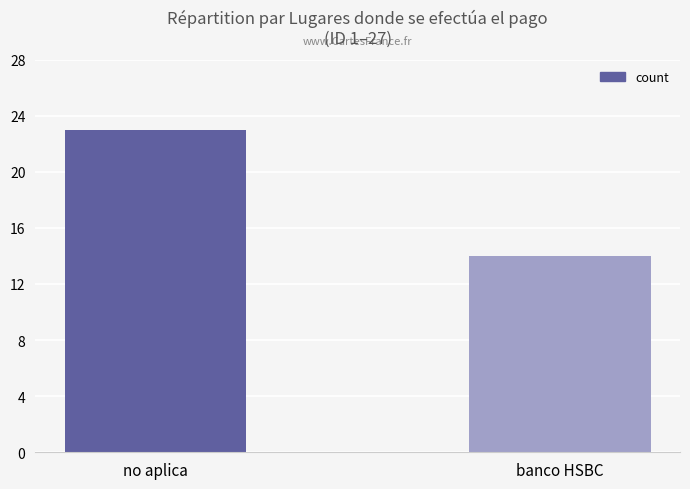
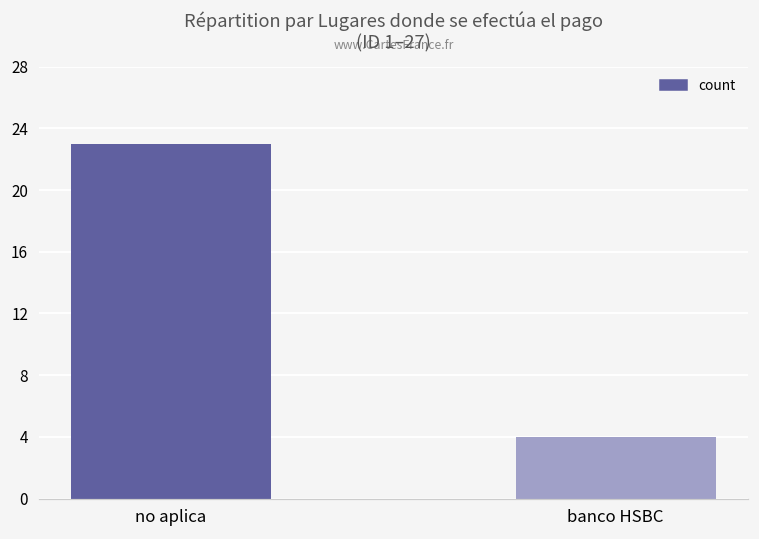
banco HSBC: 14 -> 4
